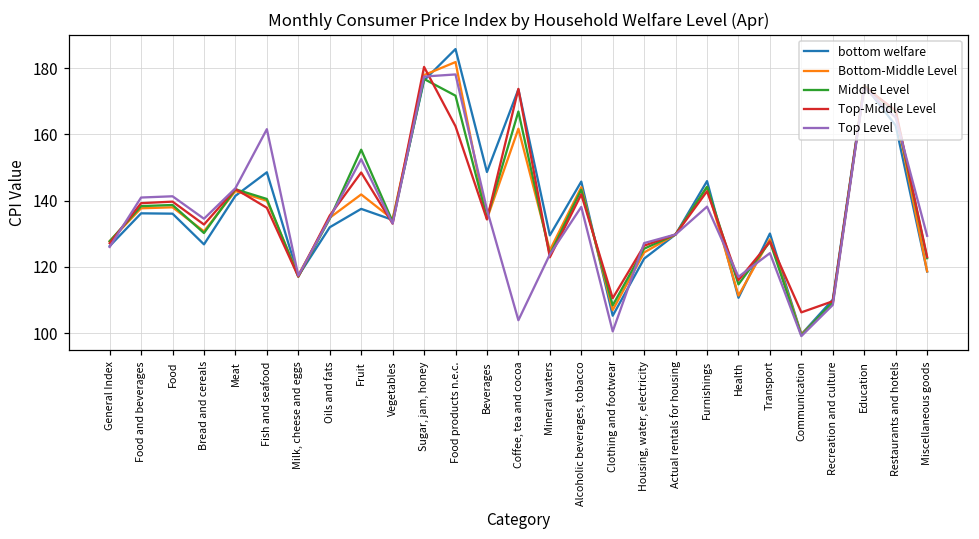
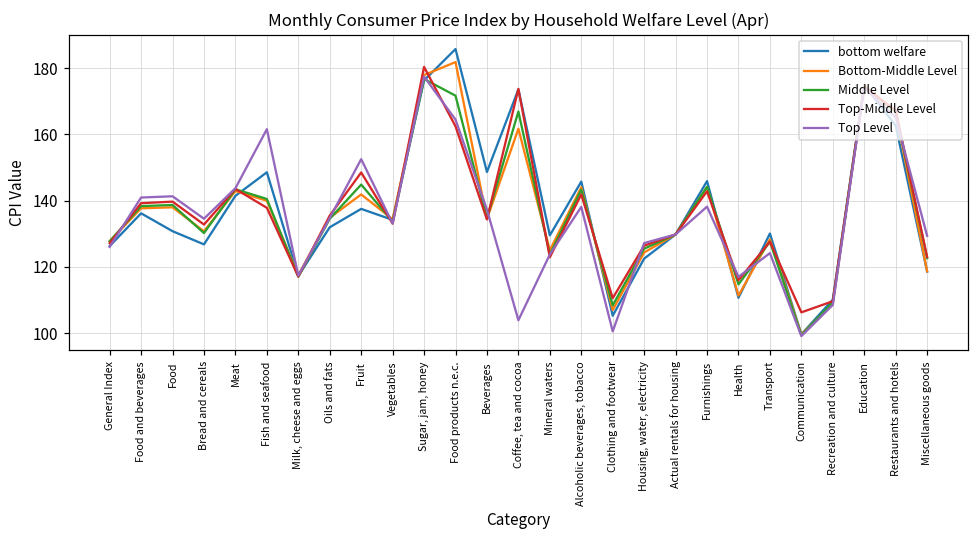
bottom welfare, Food: 136 -> 131
Middle Level, Fruit: 155 -> 145
Top Level, Food products n.e.c.: 178 -> 164
